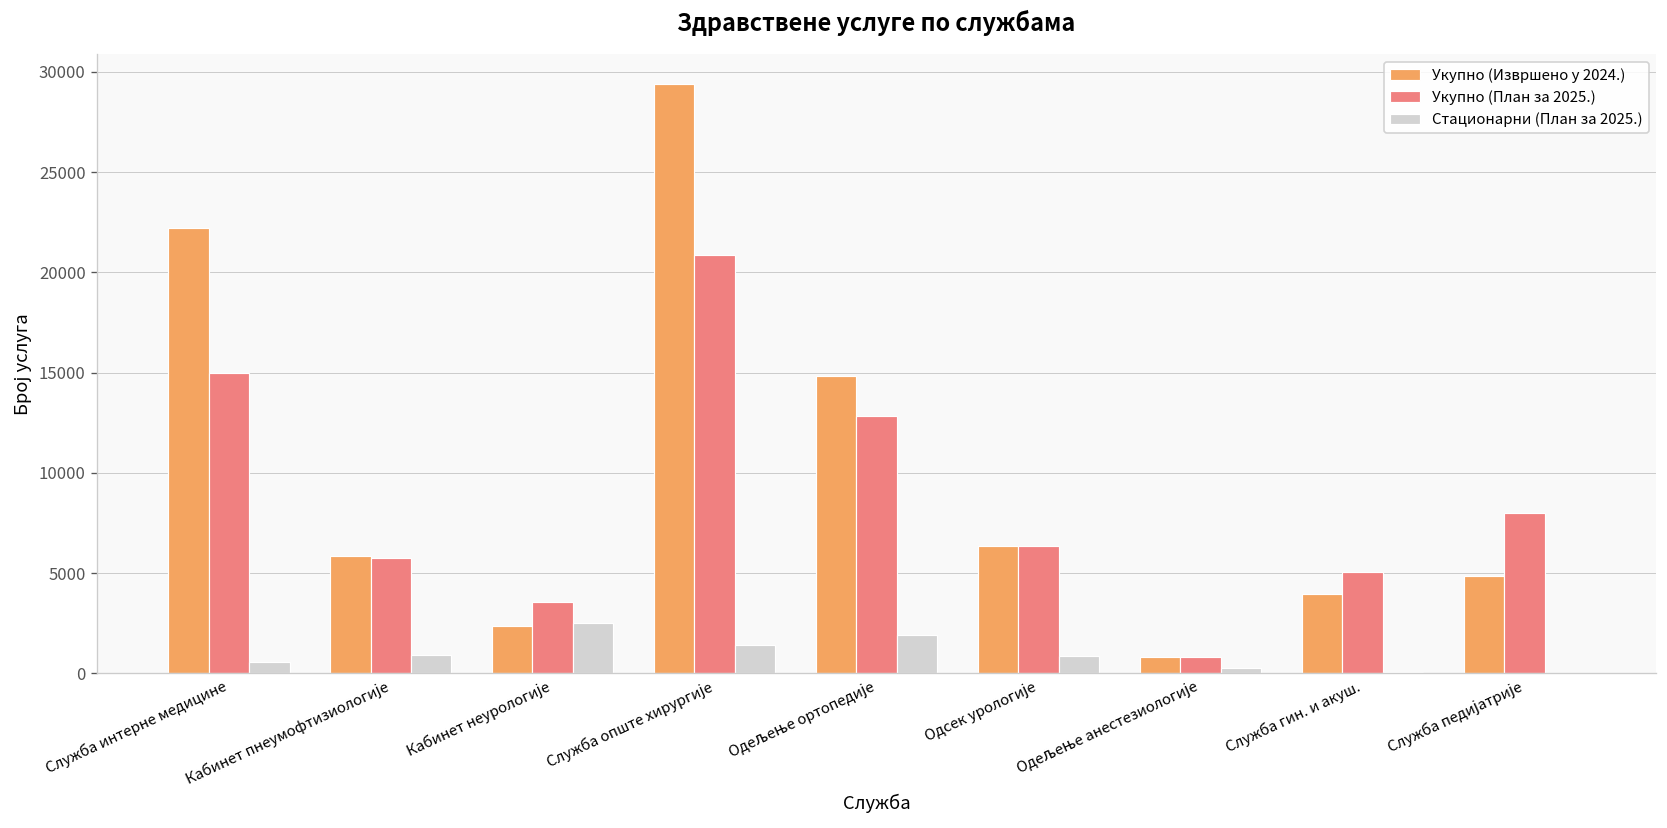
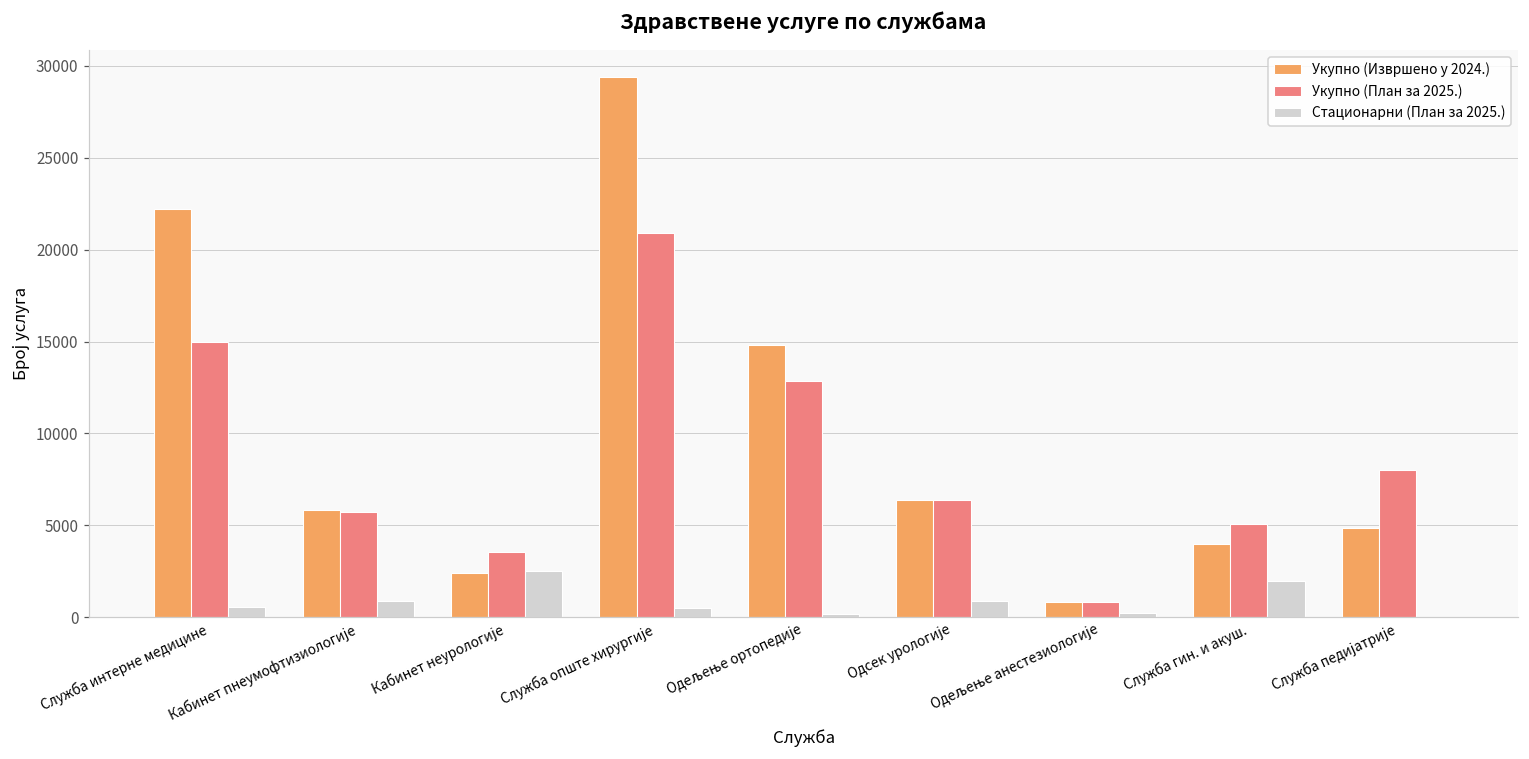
Стационарни (План за 2025.), Служба опште хирургије: 1400 -> 500
Стационарни (План за 2025.), Одељење ортопедије: 1900 -> 200
Стационарни (План за 2025.), Служба гин. и акуш.: 100 -> 2000
